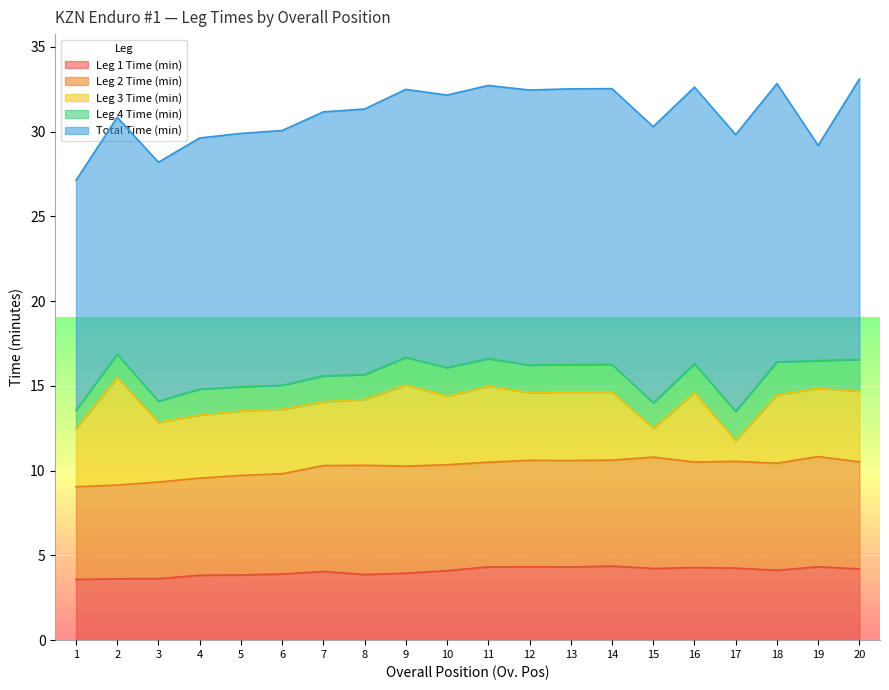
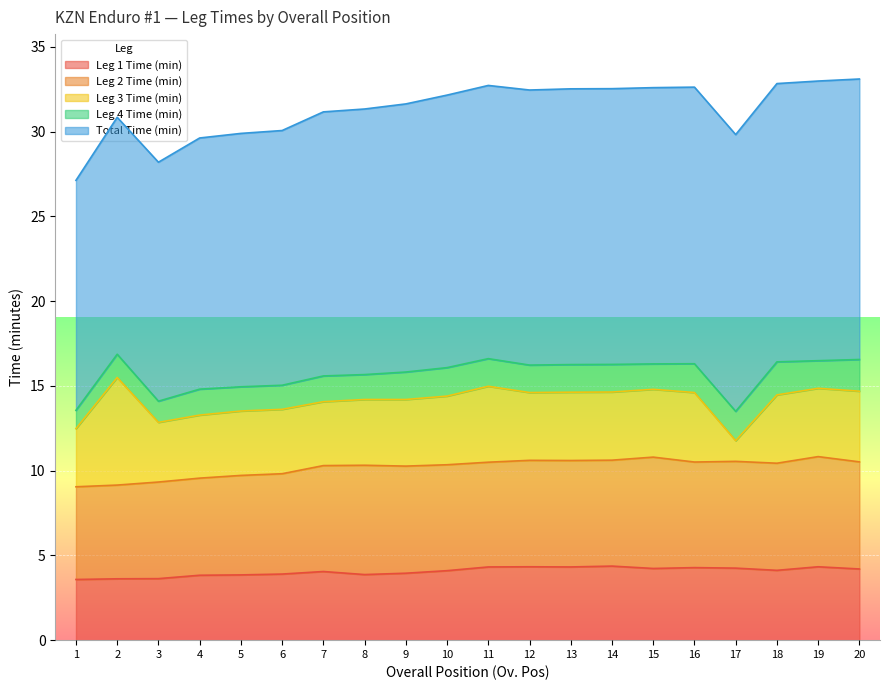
Leg 3 Time (min), 9: 4.8 -> 3.9
Leg 3 Time (min), 15: 1.7 -> 4.0
Total Time (min), 19: 12.7 -> 16.5
